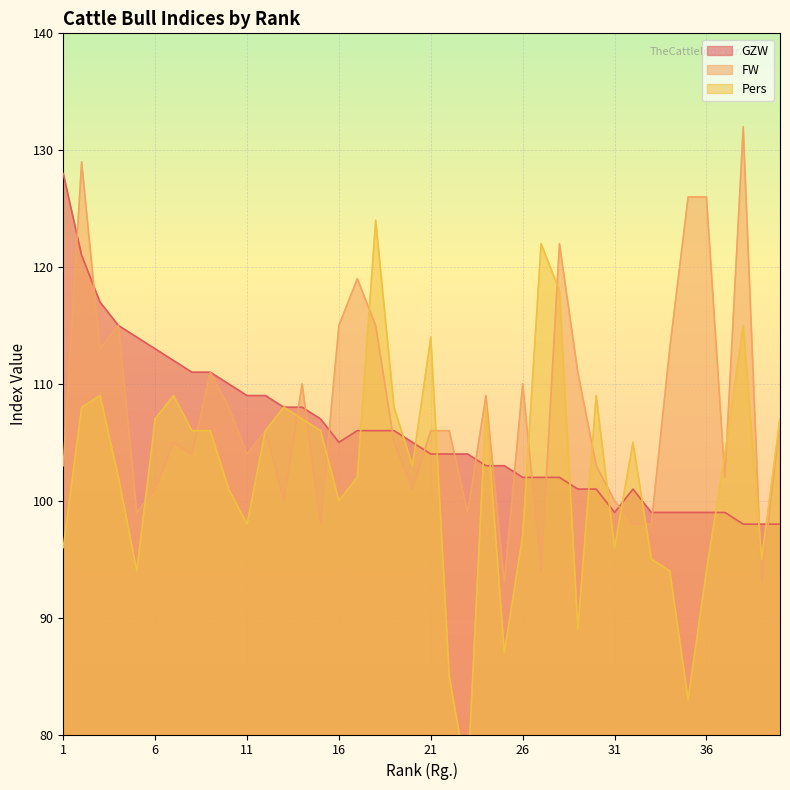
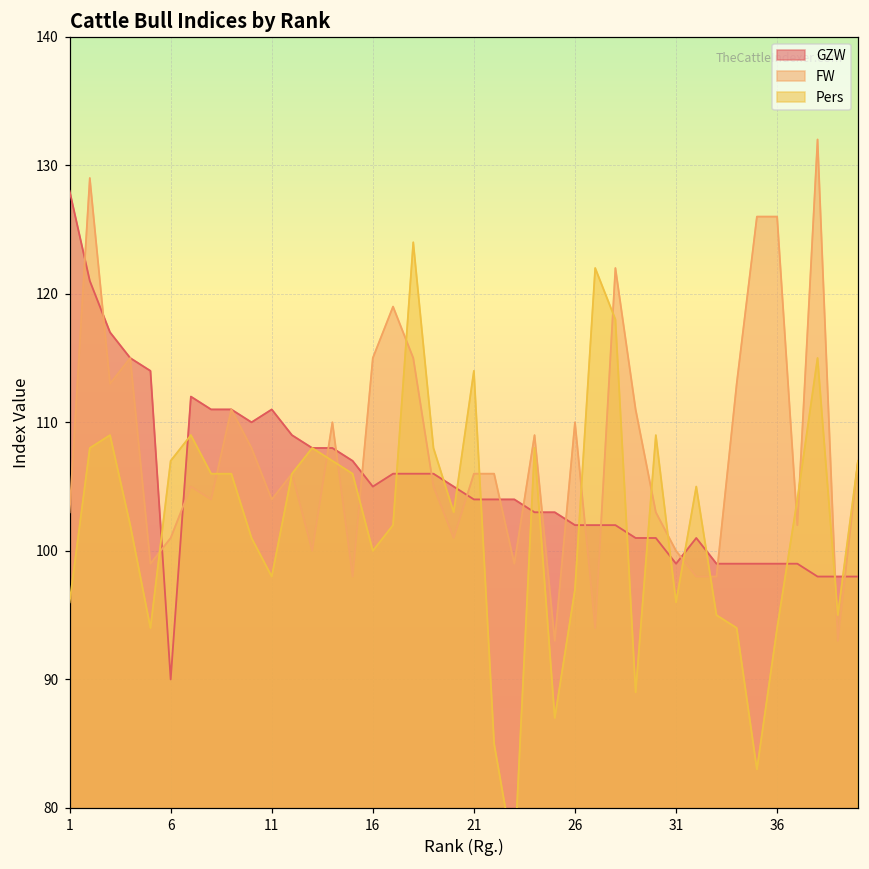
GZW, 6: 113 -> 90
GZW, 11: 109 -> 111
